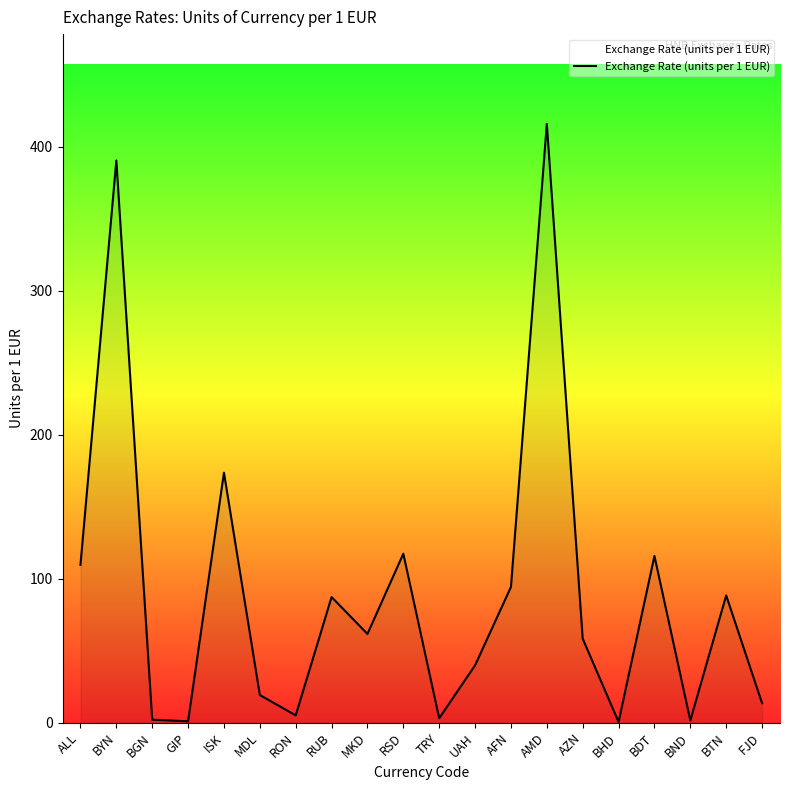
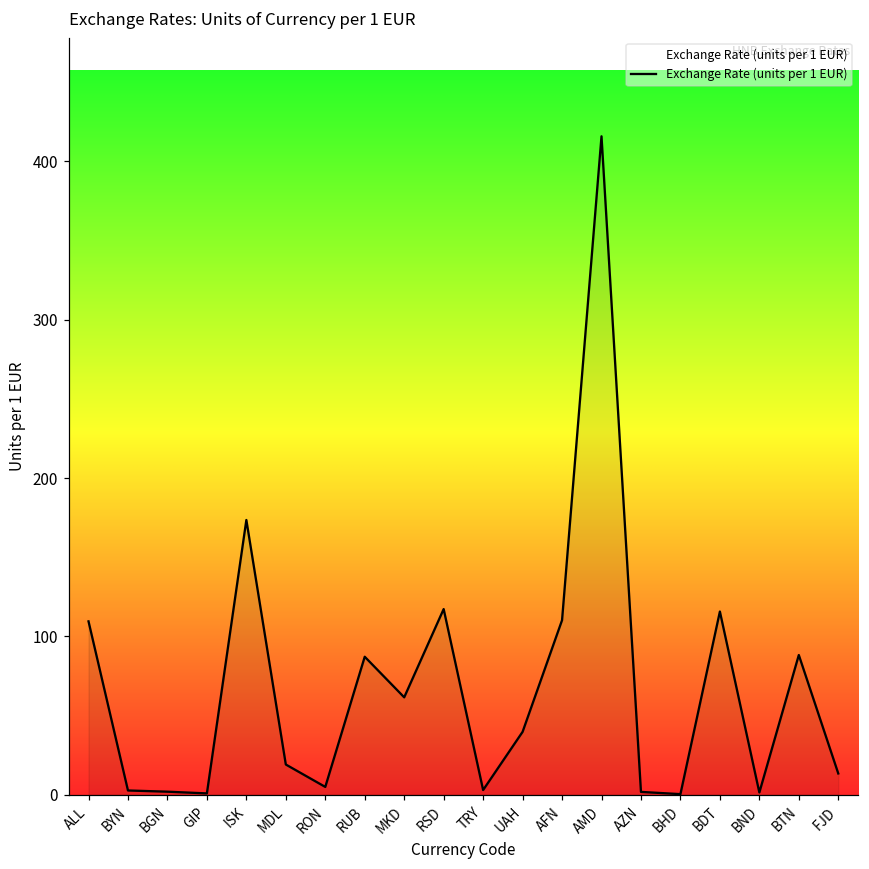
BYN: 390 -> 3
AFN: 94 -> 110
AZN: 58 -> 2
